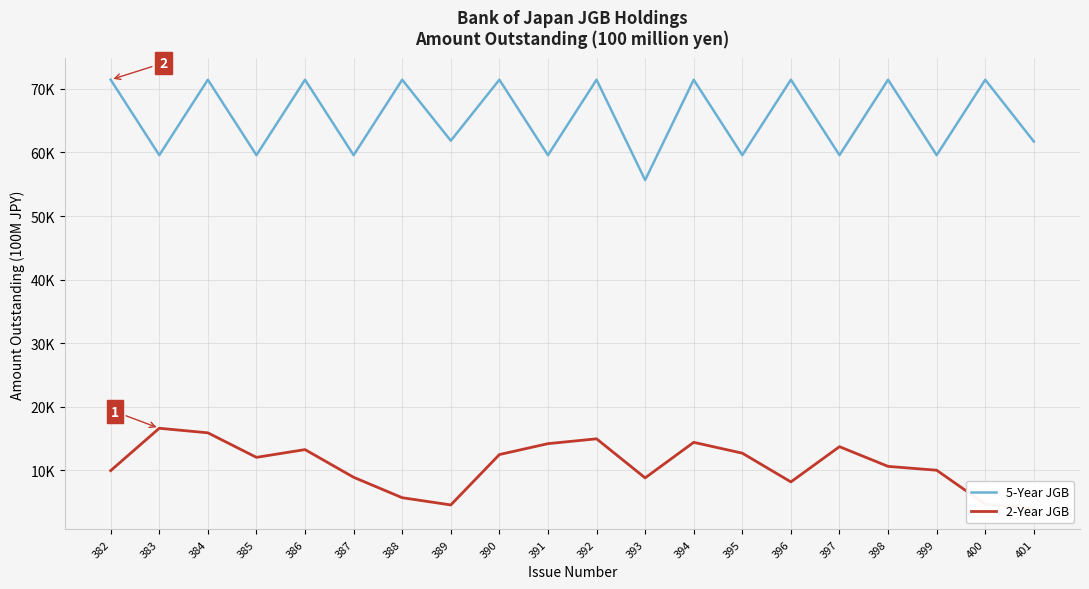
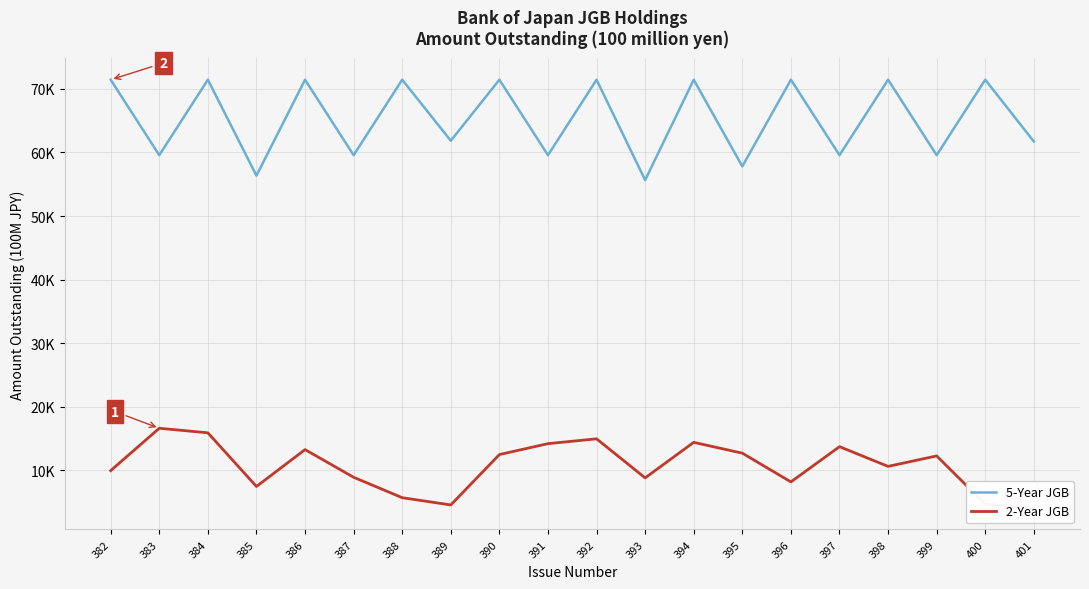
5-Year JGB, 385: 60000 -> 56000
2-Year JGB, 385: 12000 -> 7000
5-Year JGB, 395: 60000 -> 58000
2-Year JGB, 399: 10000 -> 12000
